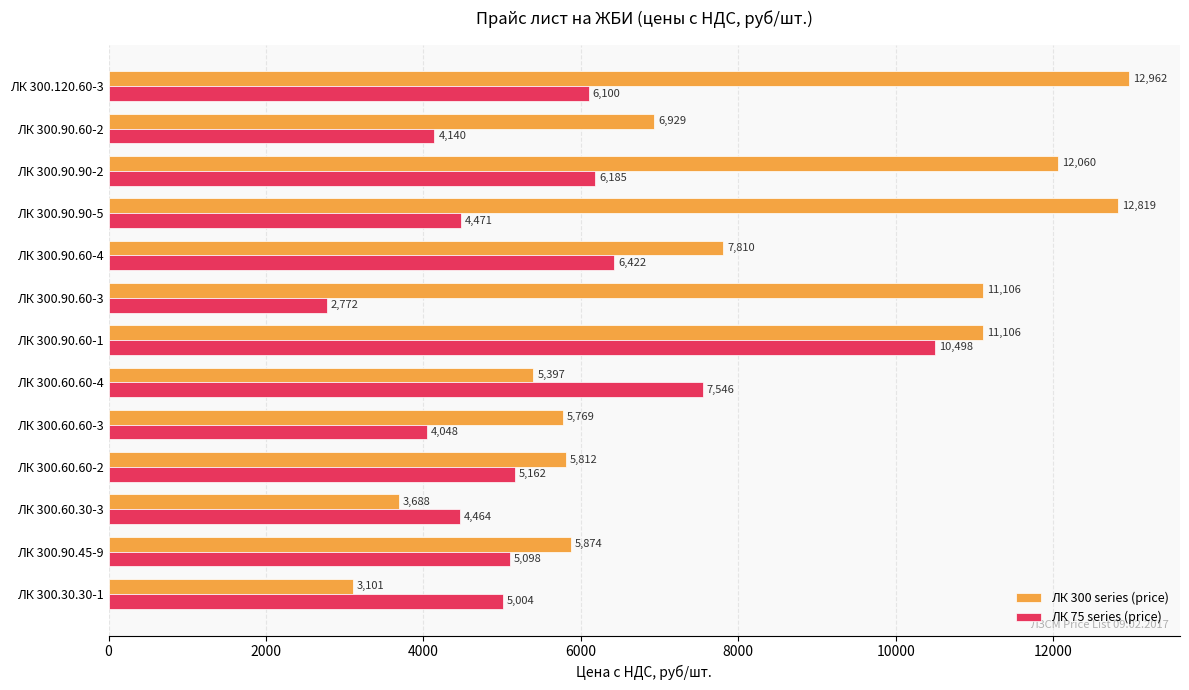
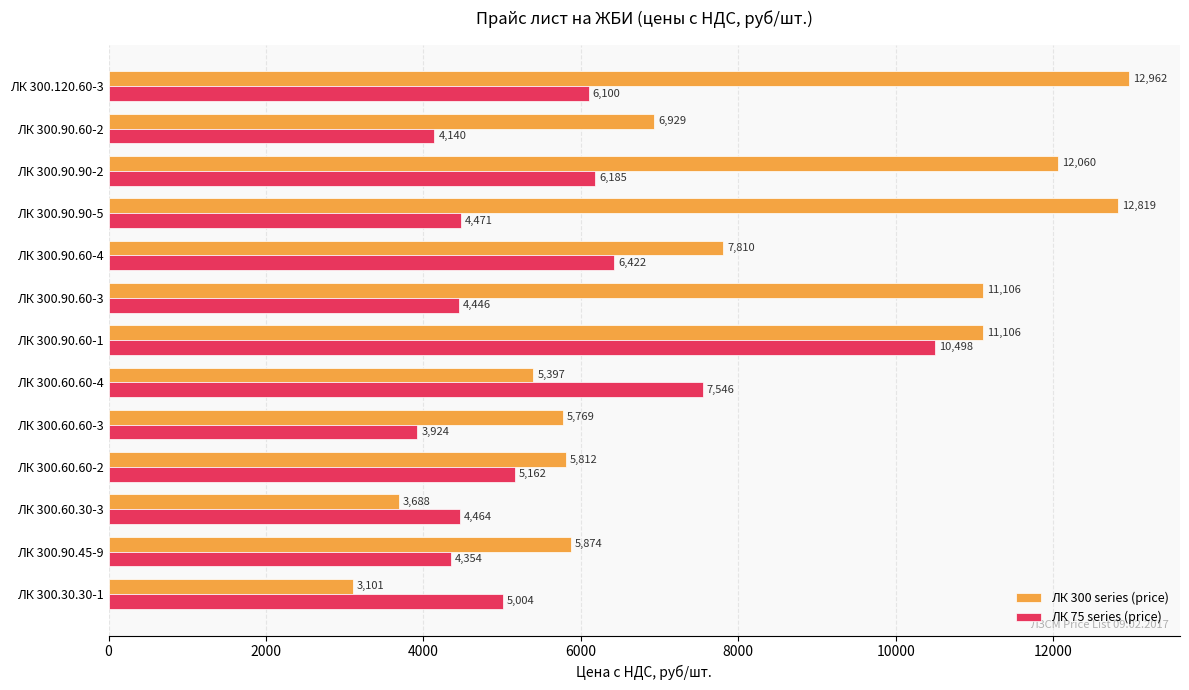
ЛК 75 series (price), ЛК 300.90.60-3: 2,772 -> 4,446
ЛК 75 series (price), ЛК 300.60.60-3: 4,048 -> 3,924
ЛК 75 series (price), ЛК 300.90.45-9: 5,098 -> 4,354
